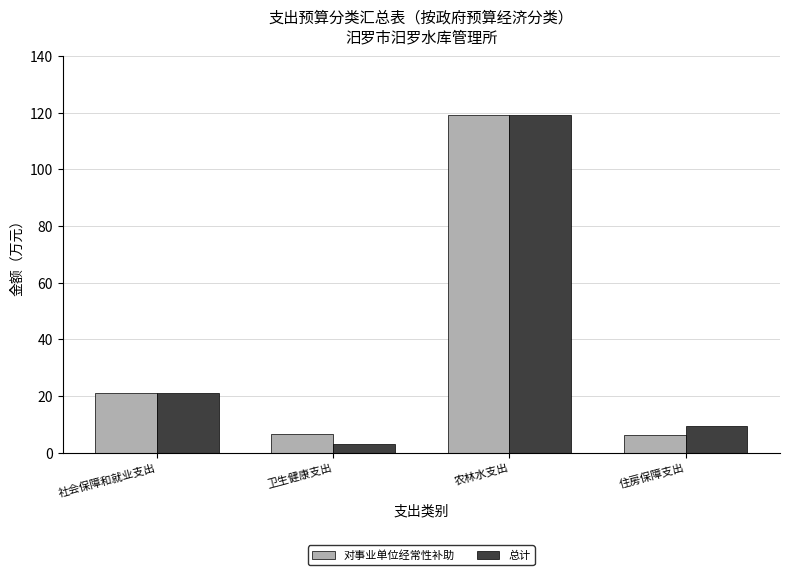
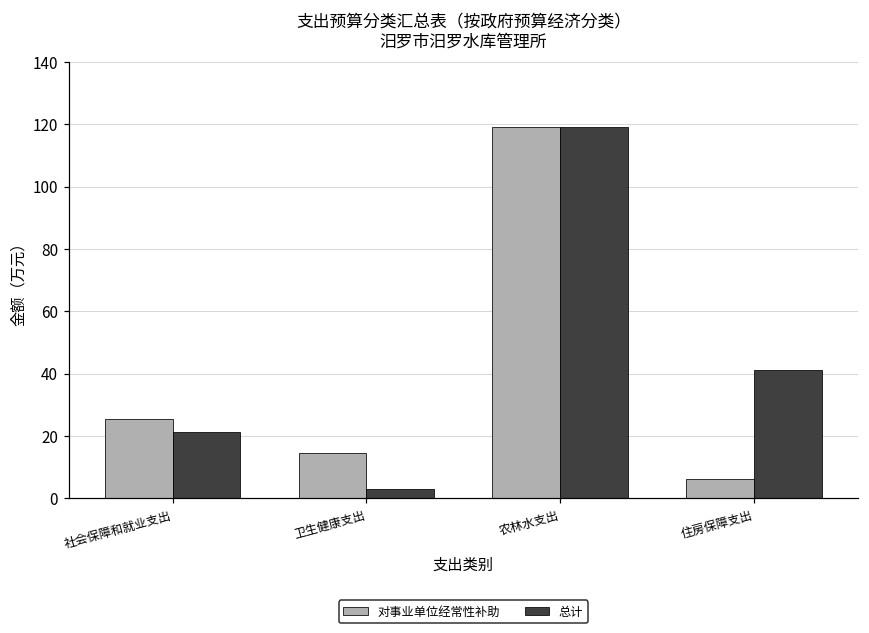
对事业单位经常性补助, 社会保障和就业支出: 21 -> 25
对事业单位经常性补助, 卫生健康支出: 7 -> 15
总计, 住房保障支出: 9 -> 41
